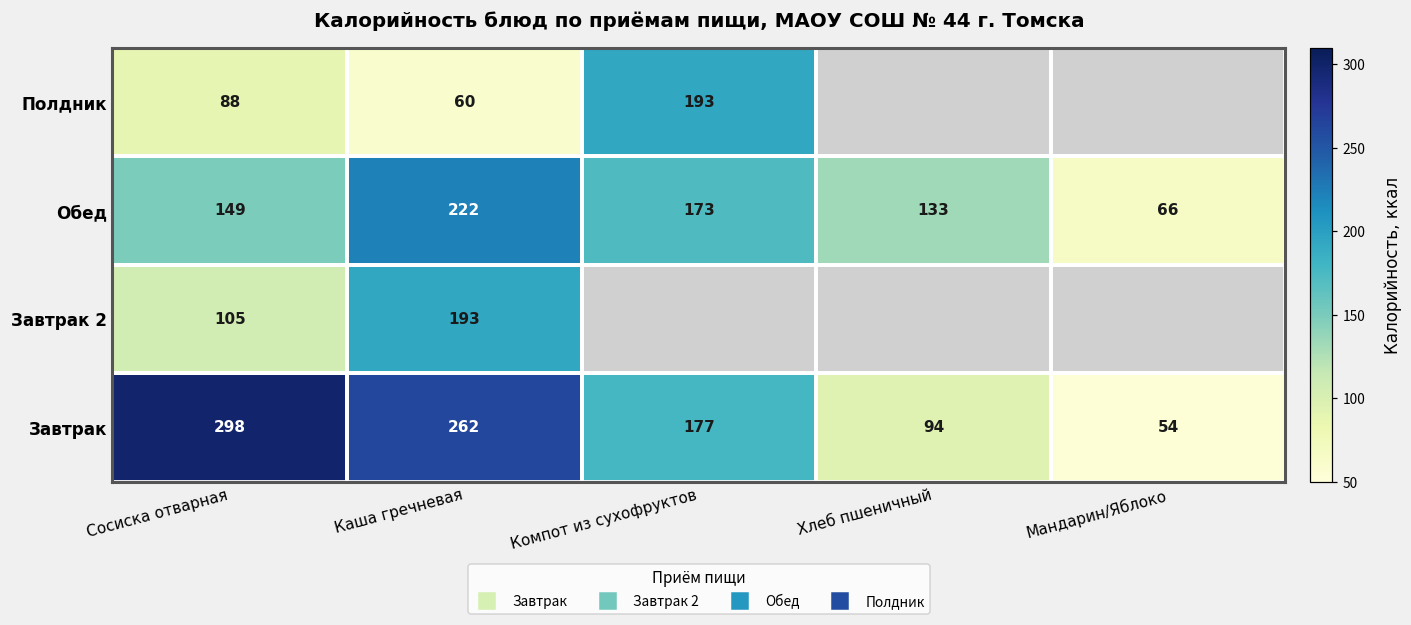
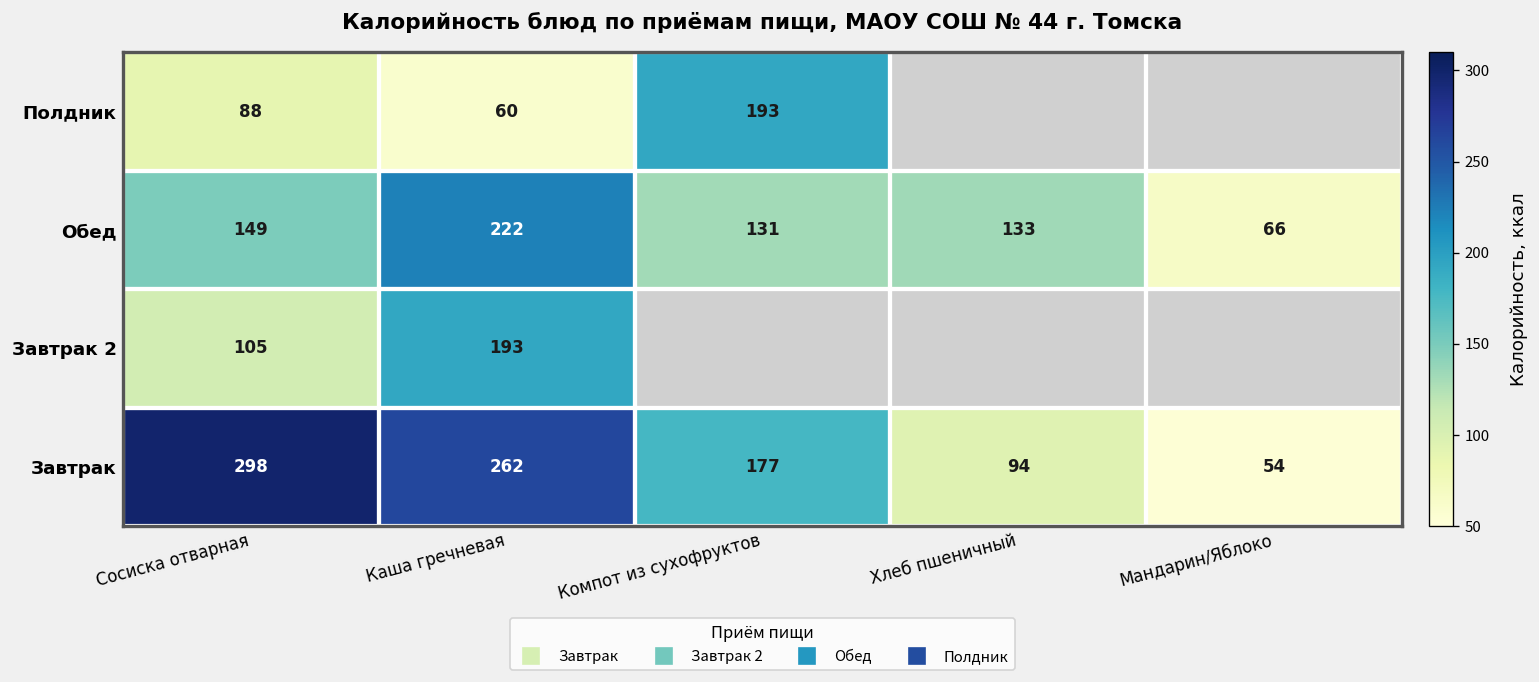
Обед, Компот из сухофруктов: 173 -> 131
